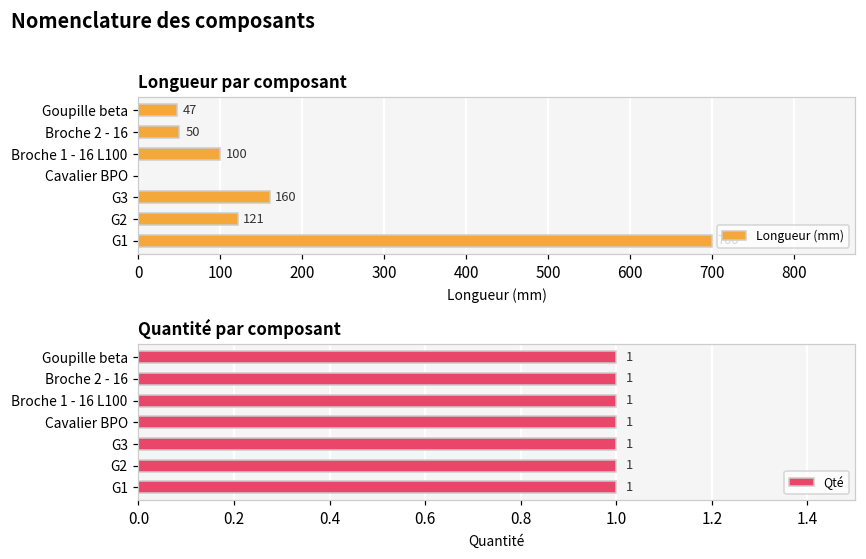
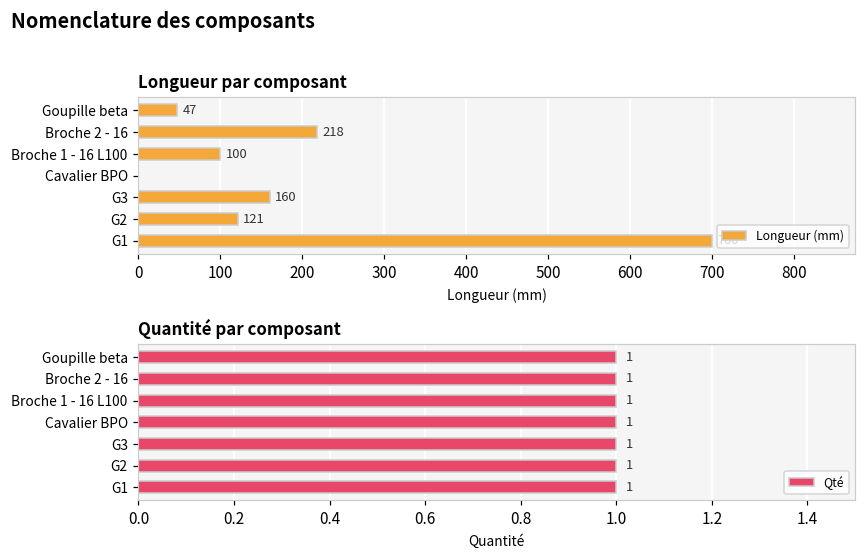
Longueur par composant, Broche 2 - 16: 50 -> 218
